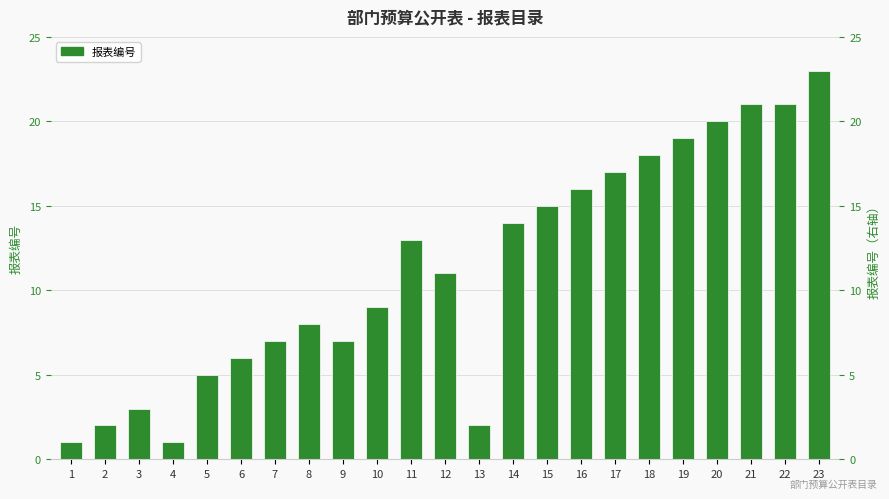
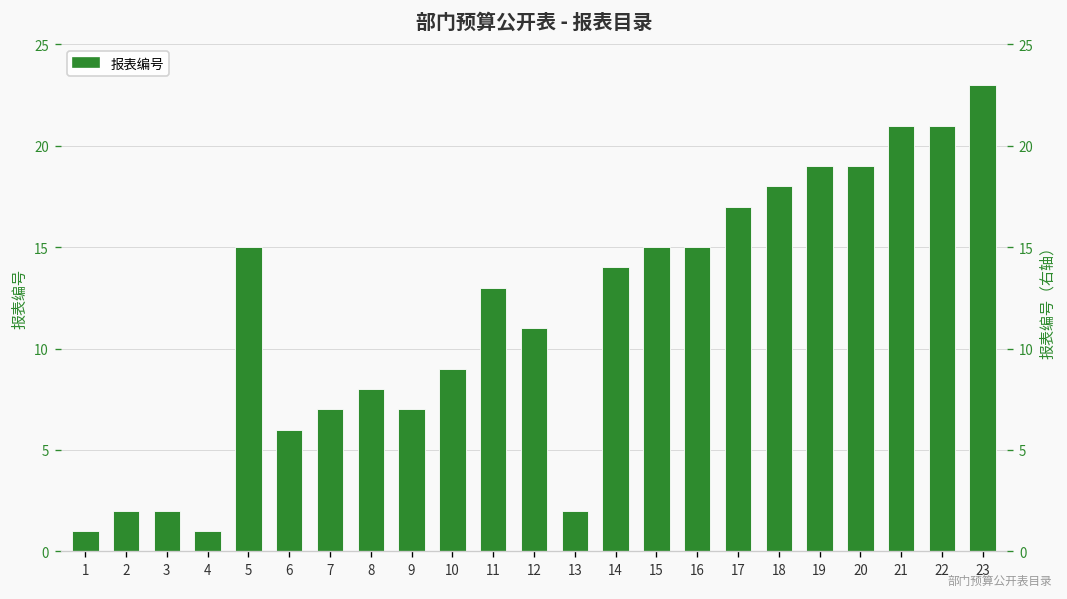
3: 3 -> 2
5: 5 -> 15
16: 16 -> 15
20: 20 -> 19
